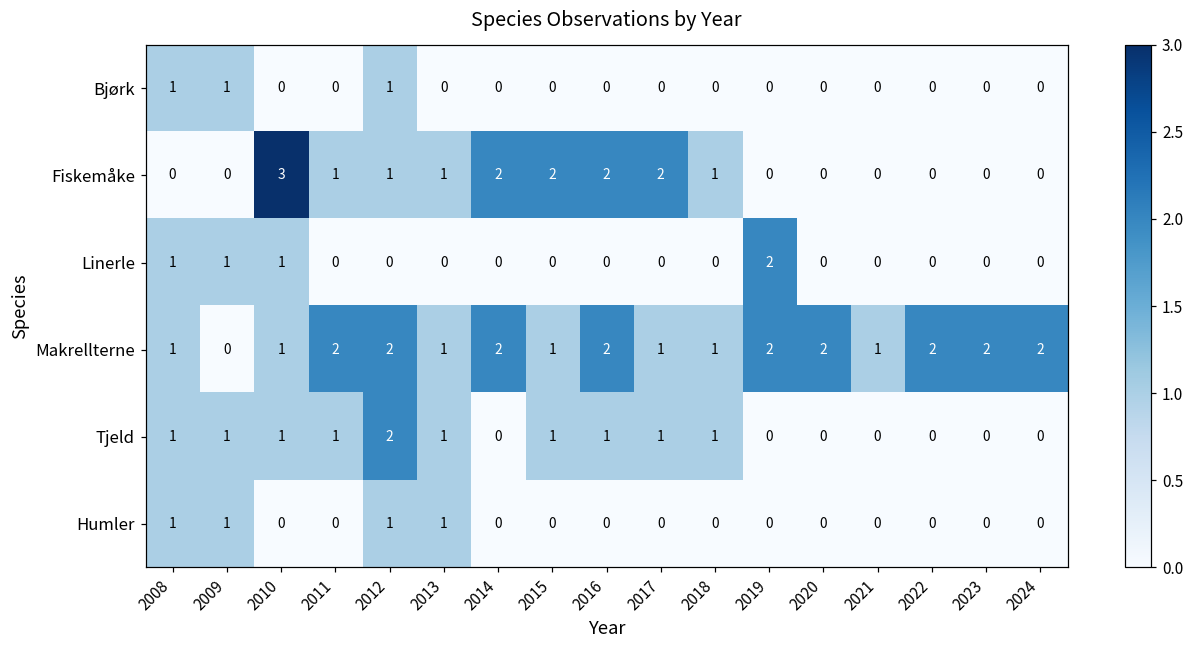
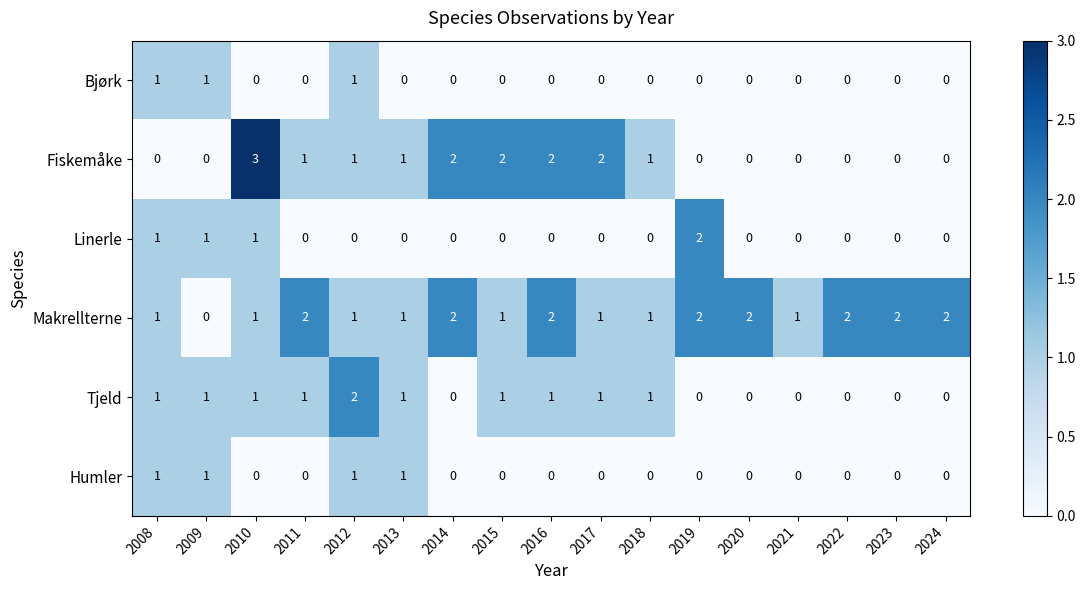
Makrellterne, 2012: 2 -> 1
